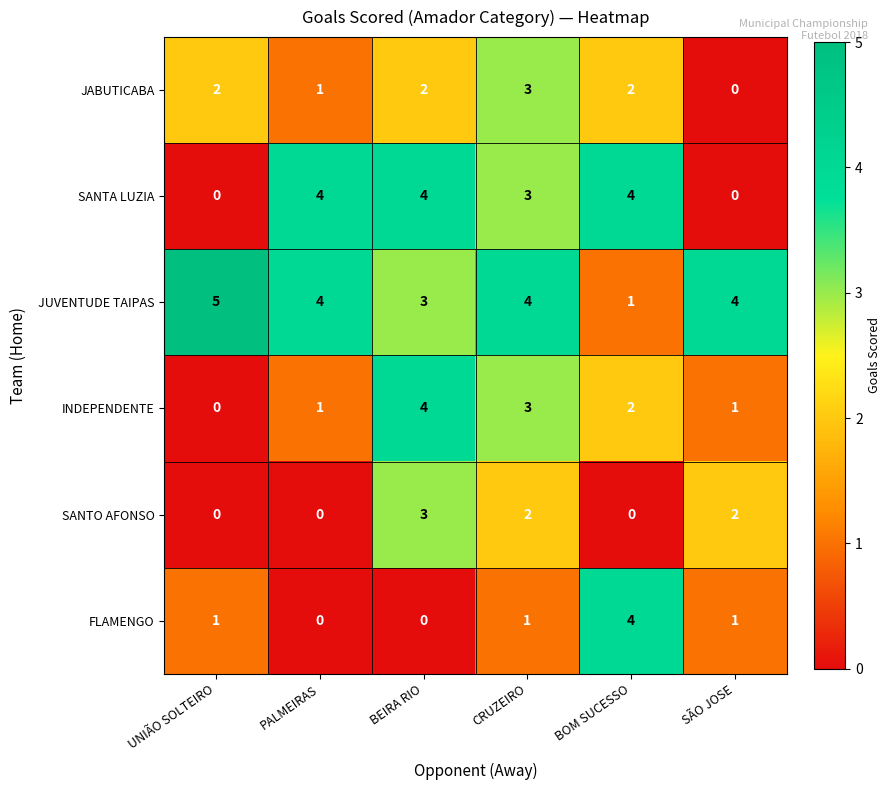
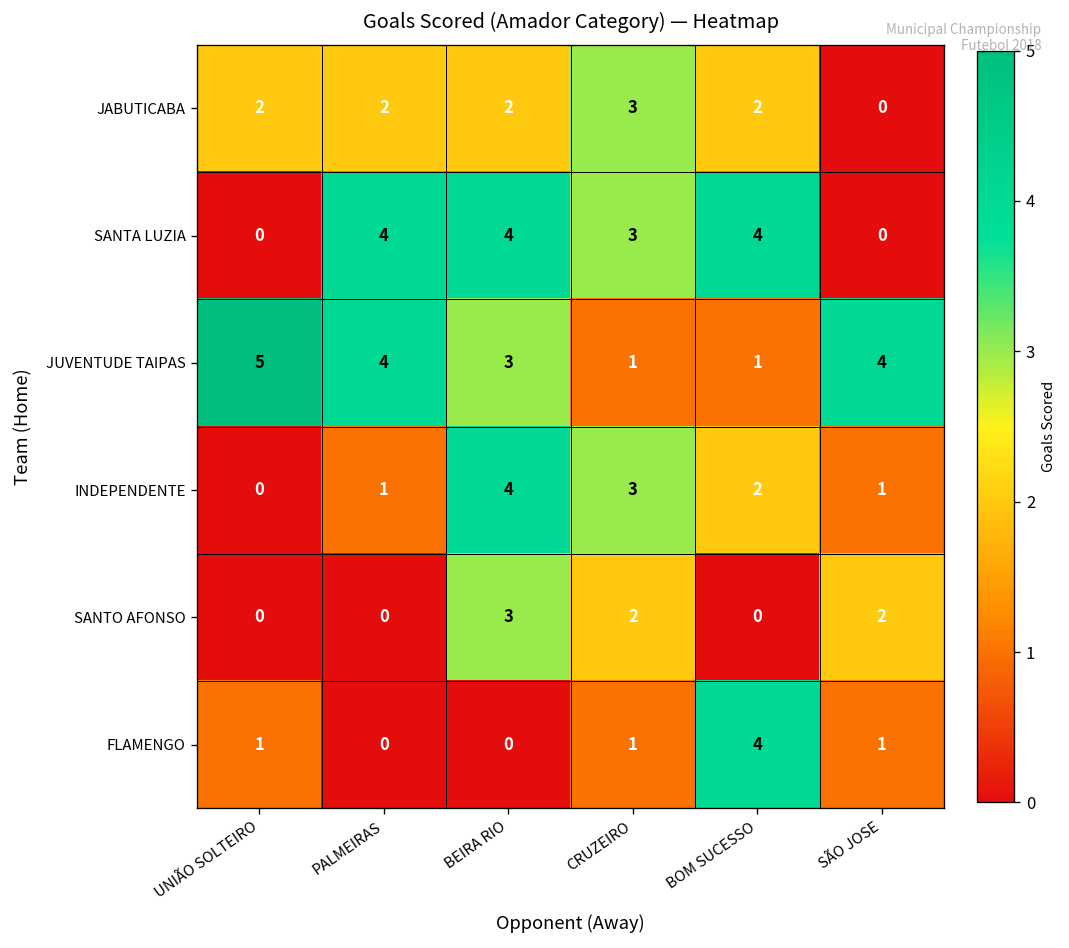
JABUTICABA, PALMEIRAS: 1 -> 2
JUVENTUDE TAIPAS, CRUZEIRO: 4 -> 1
